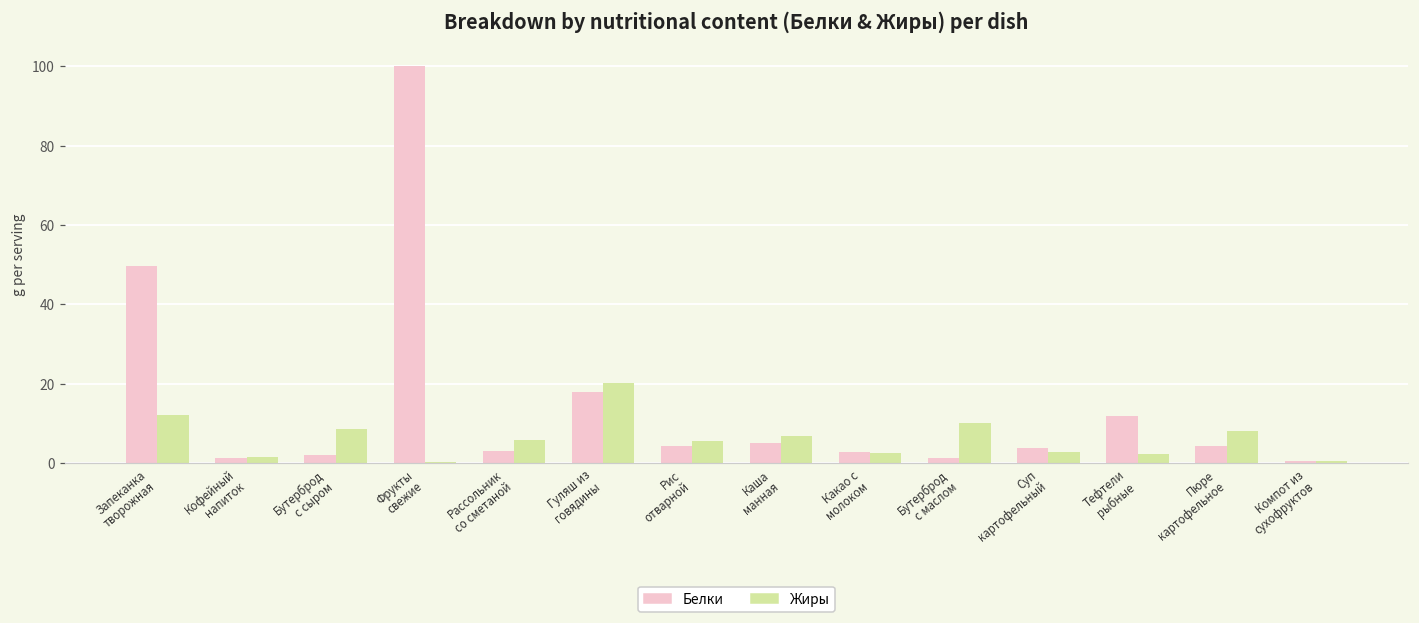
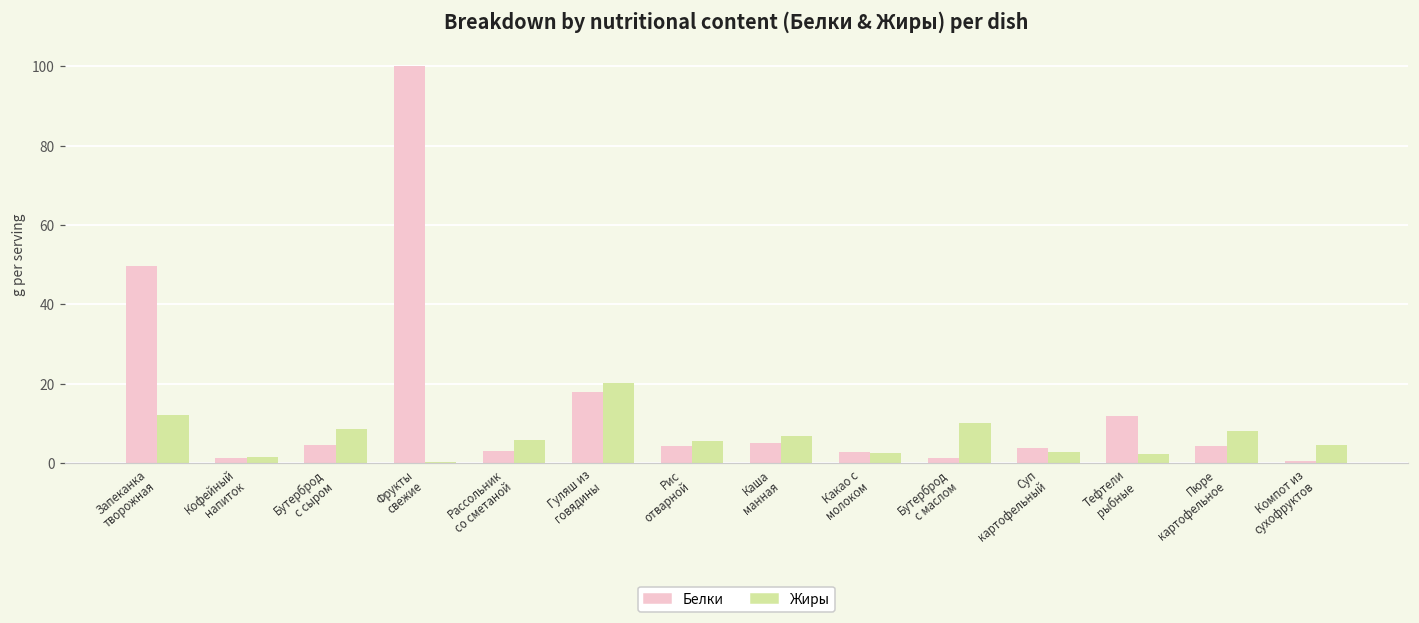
Белки, Бутерброд с сыром: 2 -> 5
Жиры, Компот из сухофруктов: 0 -> 4
